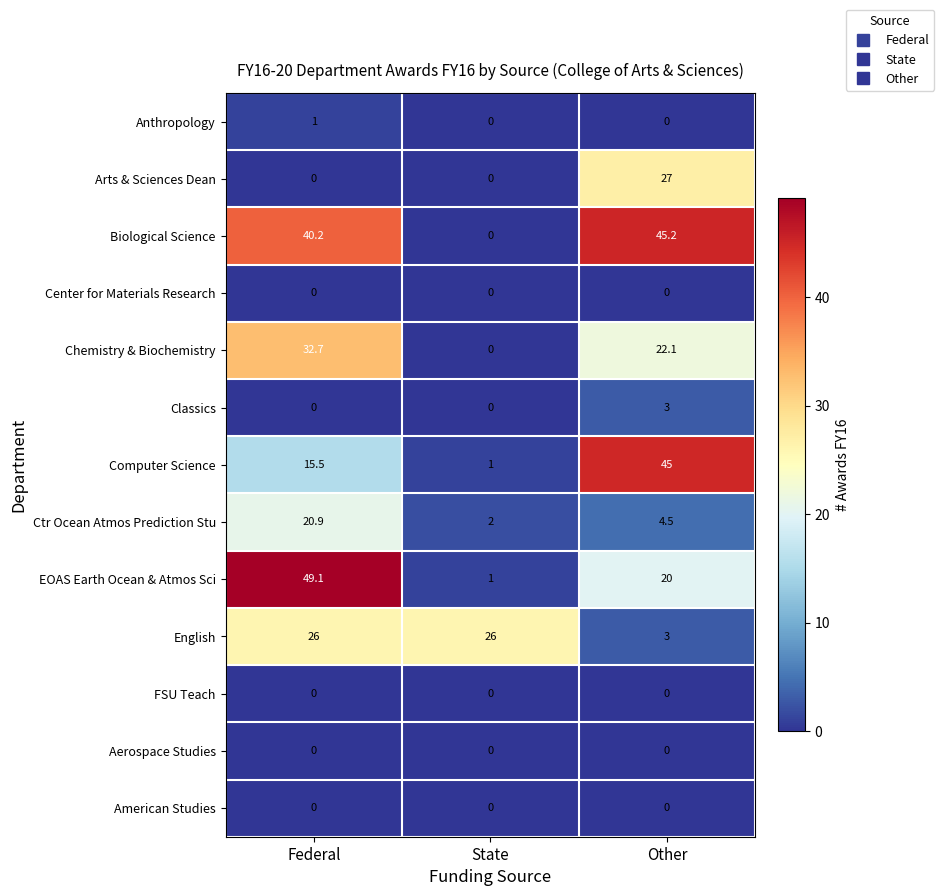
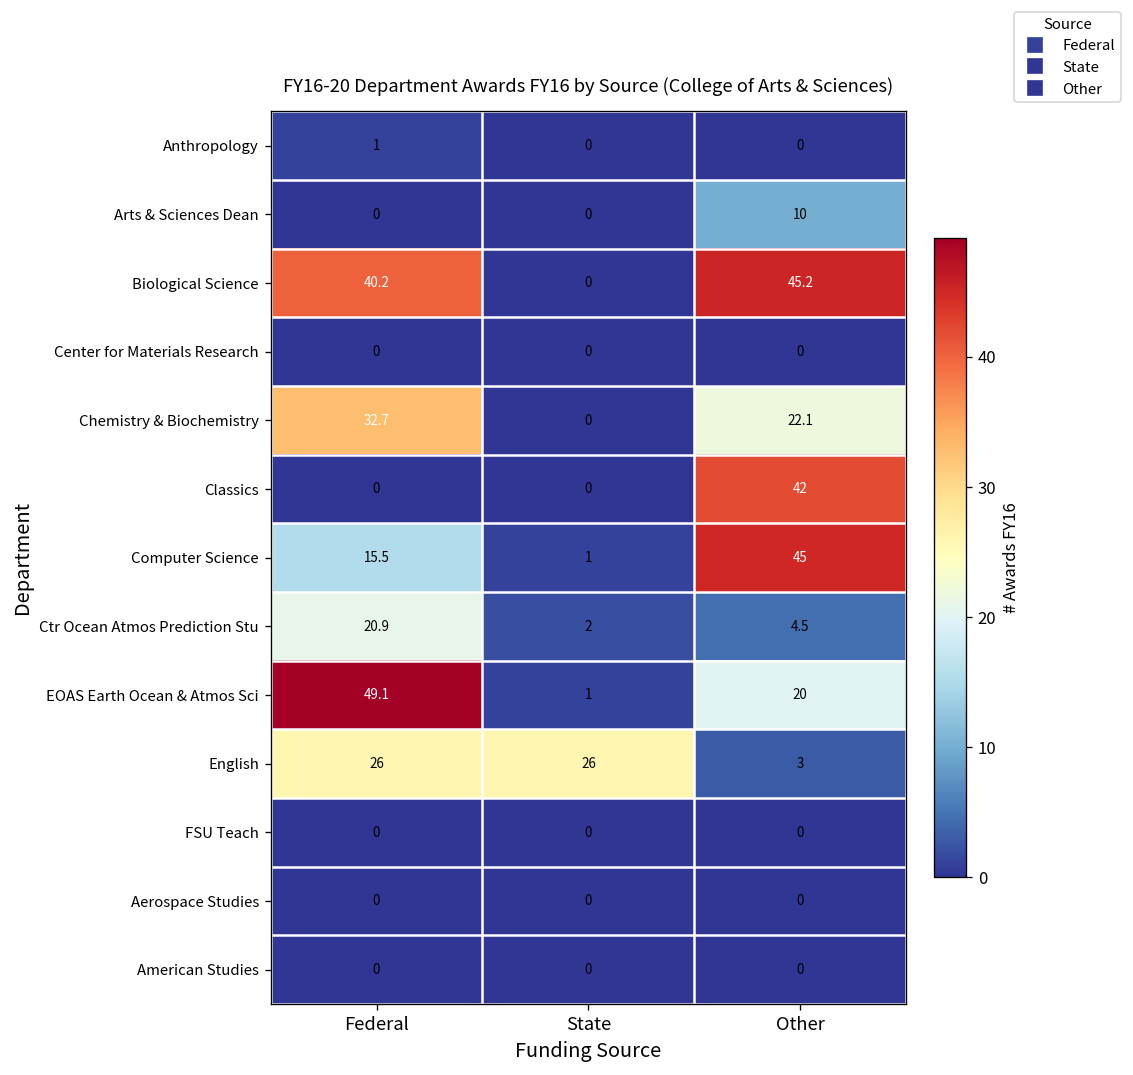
Arts & Sciences Dean, Other: 27 -> 10
Classics, Other: 3 -> 42
